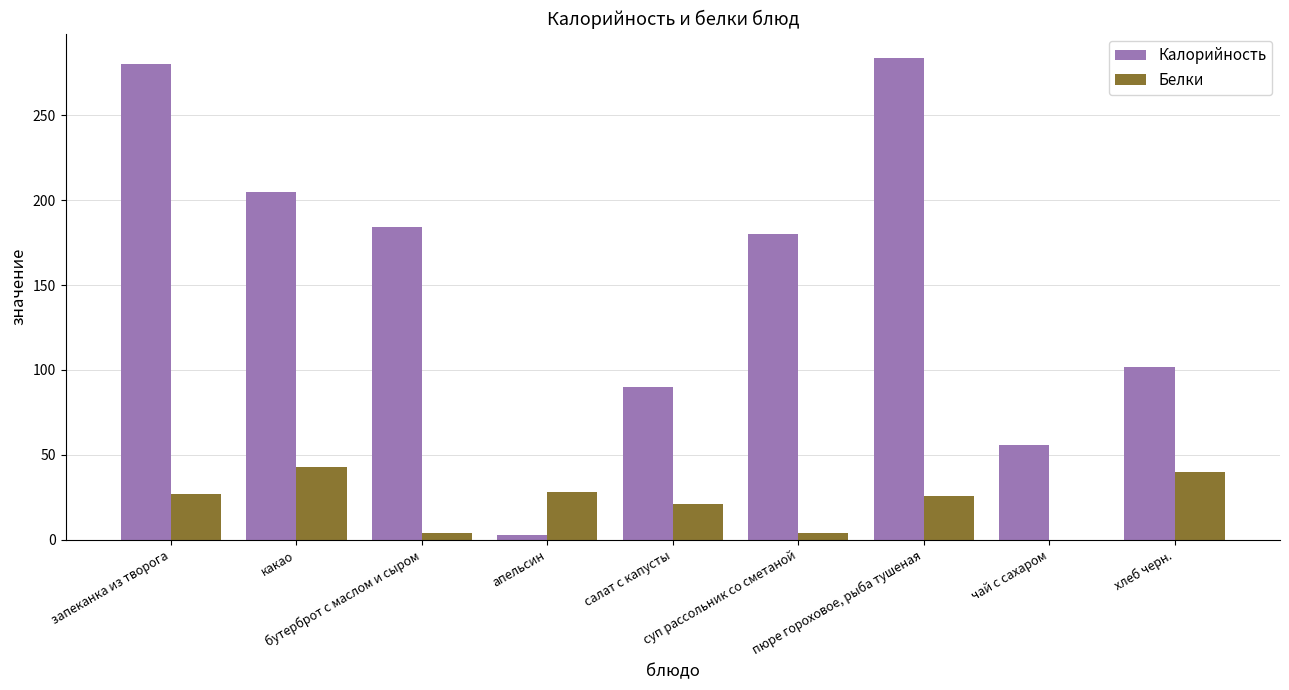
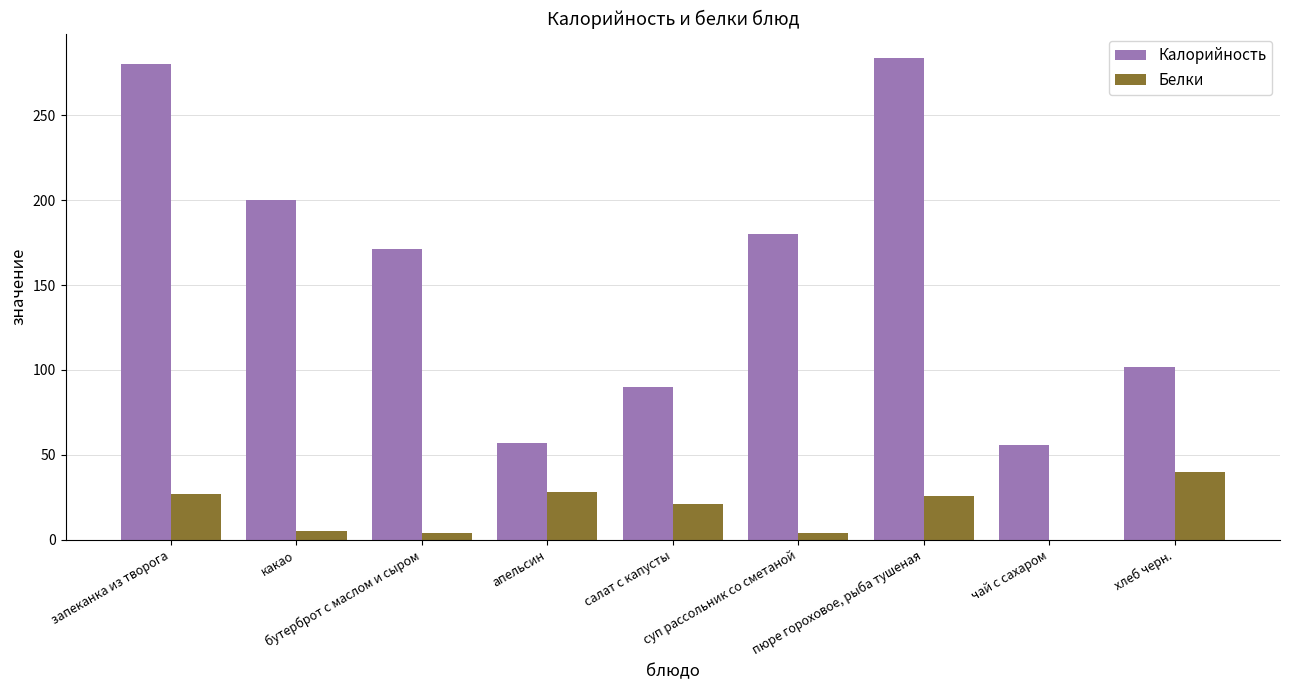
Калорийность, какао: 205 -> 200
Белки, какао: 43 -> 5
Калорийность, бутерброт с маслом и сыром: 184 -> 171
Калорийность, апельсин: 3 -> 57
